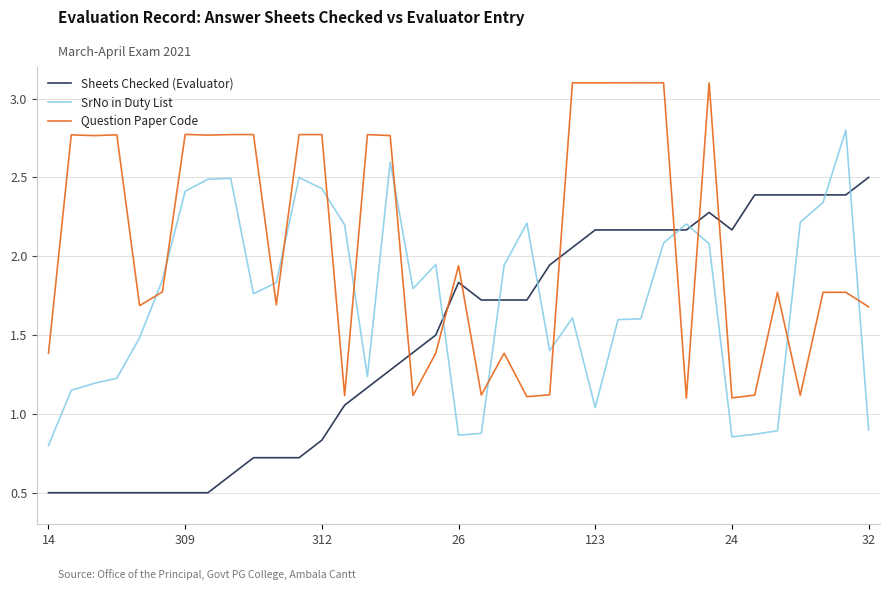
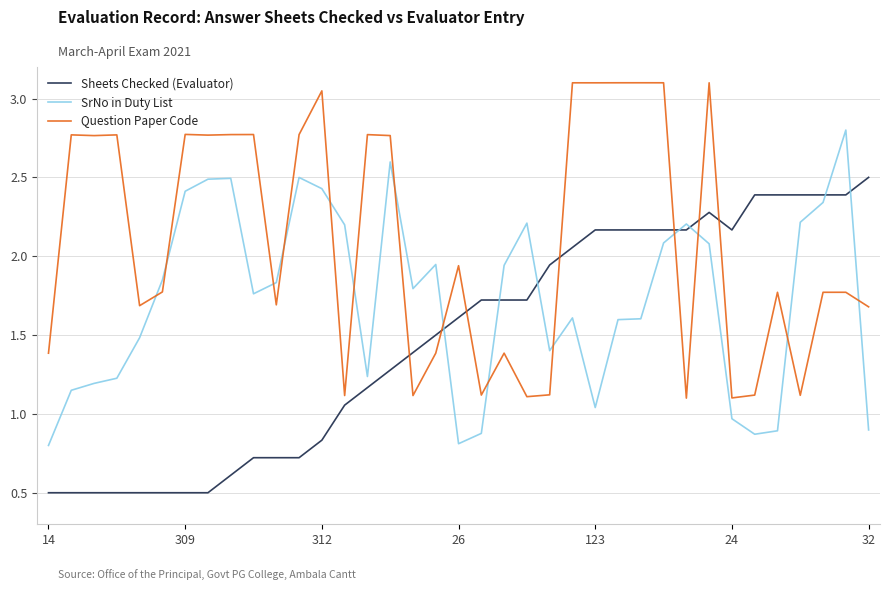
Question Paper Code, 312: 2.77 -> 3.05
Sheets Checked (Evaluator), 26: 1.83 -> 1.61
SrNo in Duty List, 26: 0.87 -> 0.81
SrNo in Duty List, 24: 0.85 -> 0.97
